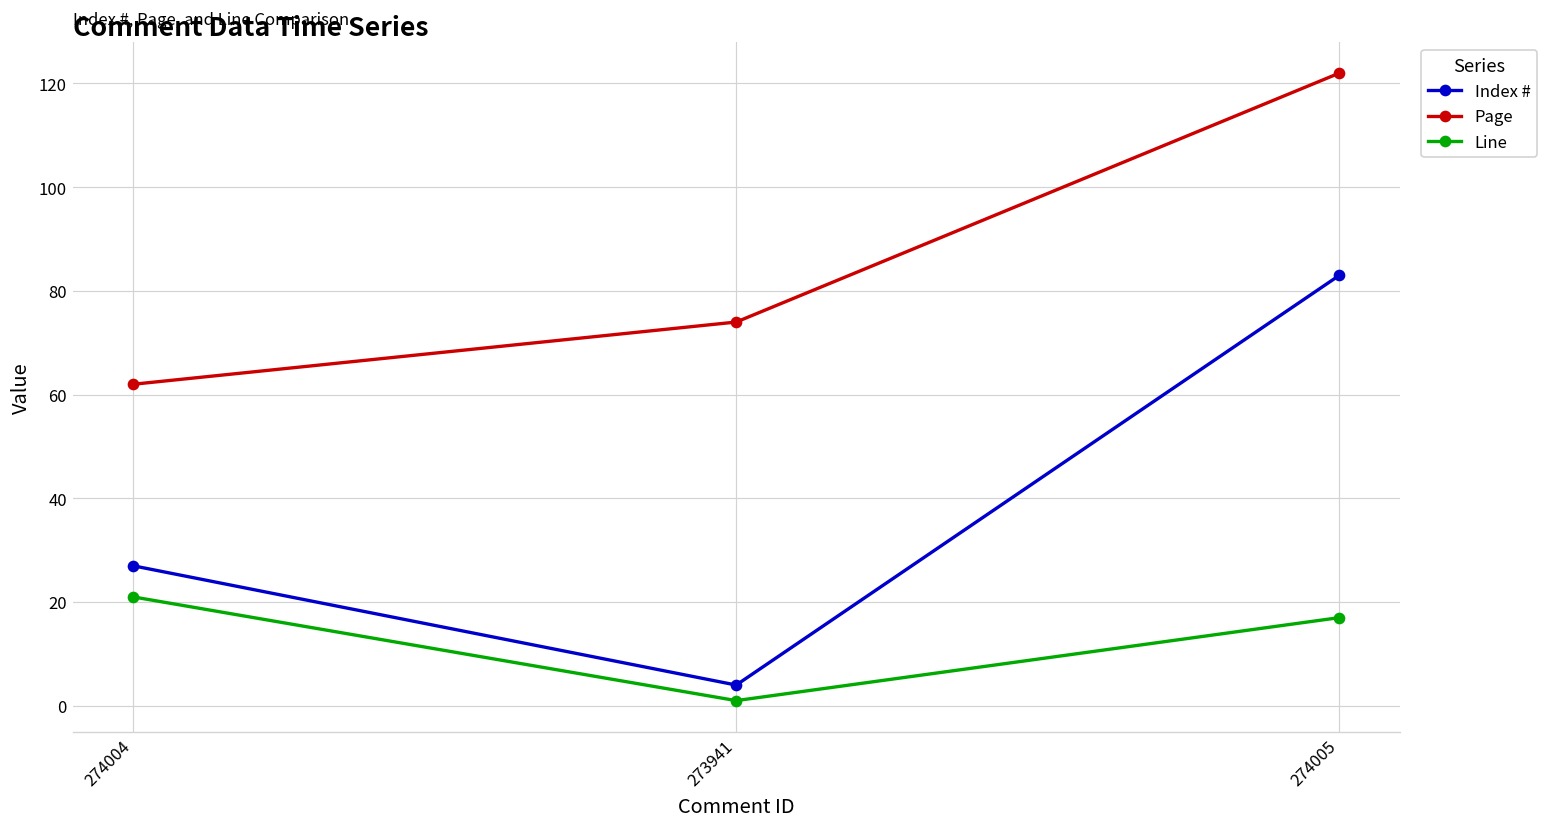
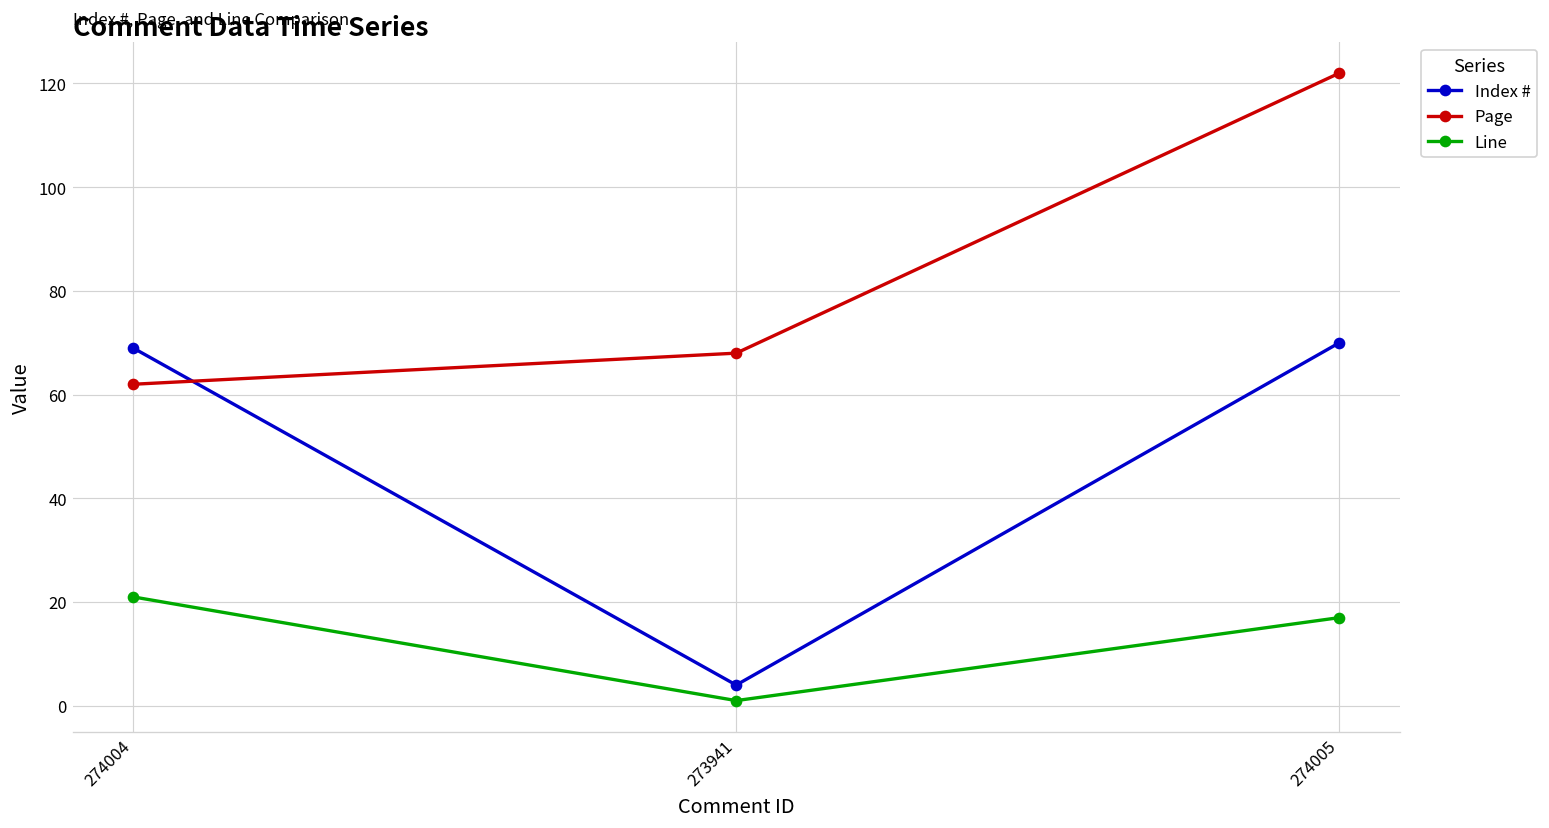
Index #, 274004: 27 -> 69
Page, 273941: 74 -> 68
Index #, 274005: 83 -> 70
